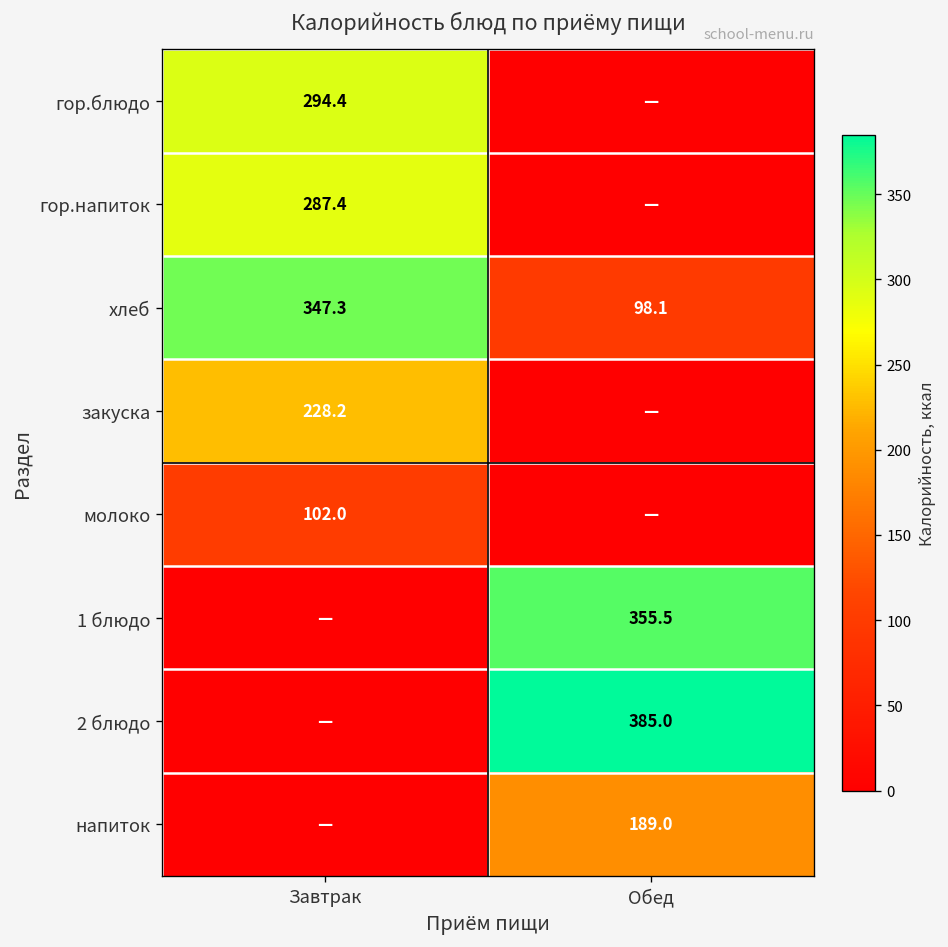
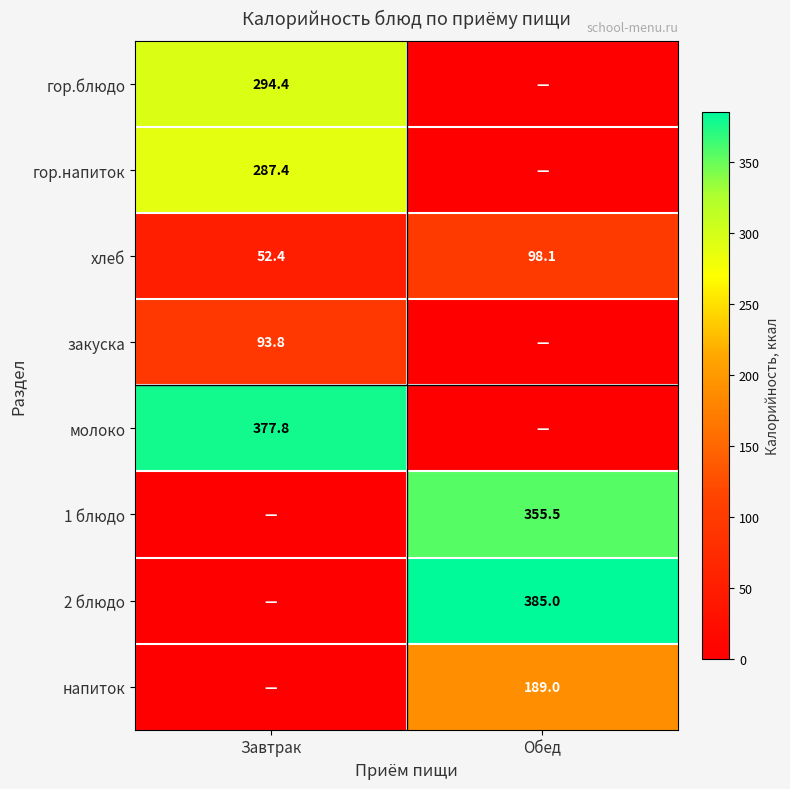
хлеб, Завтрак: 347.3 -> 52.4
закуска, Завтрак: 228.2 -> 93.8
молоко, Завтрак: 102.0 -> 377.8
